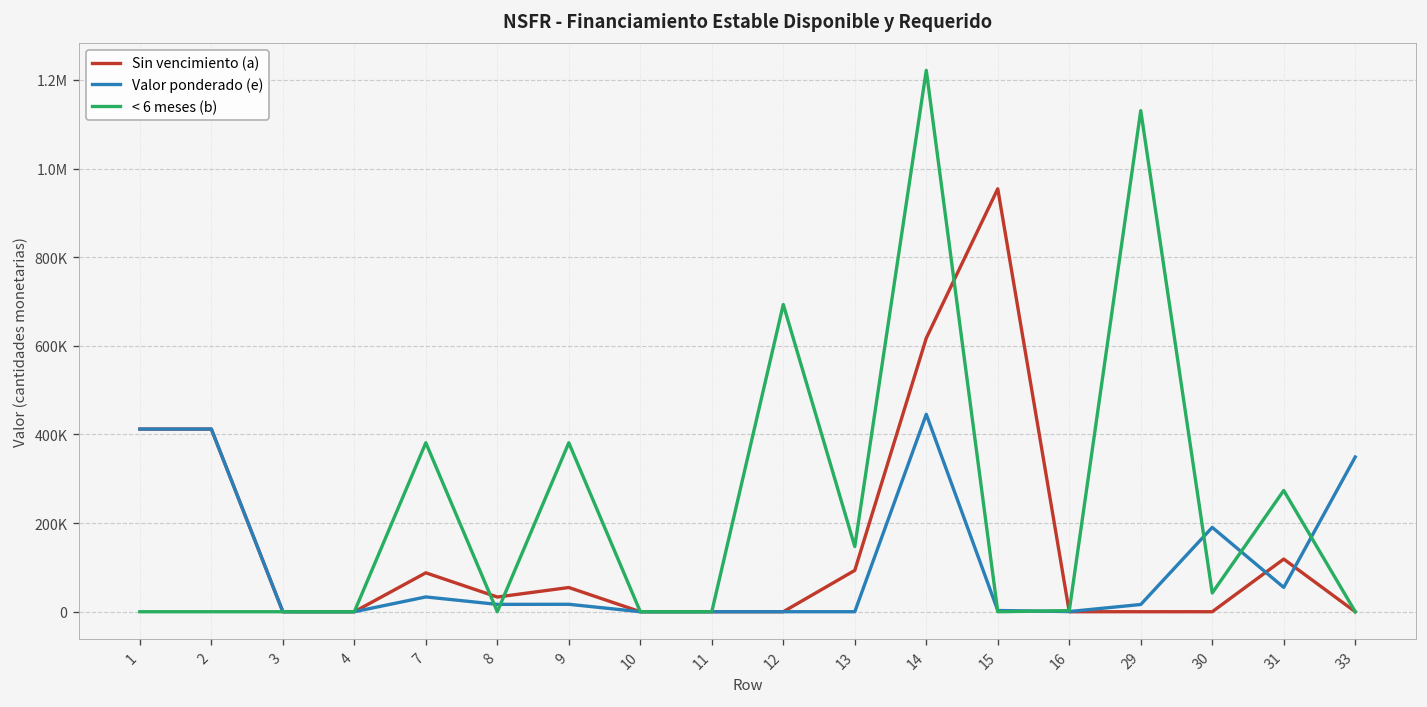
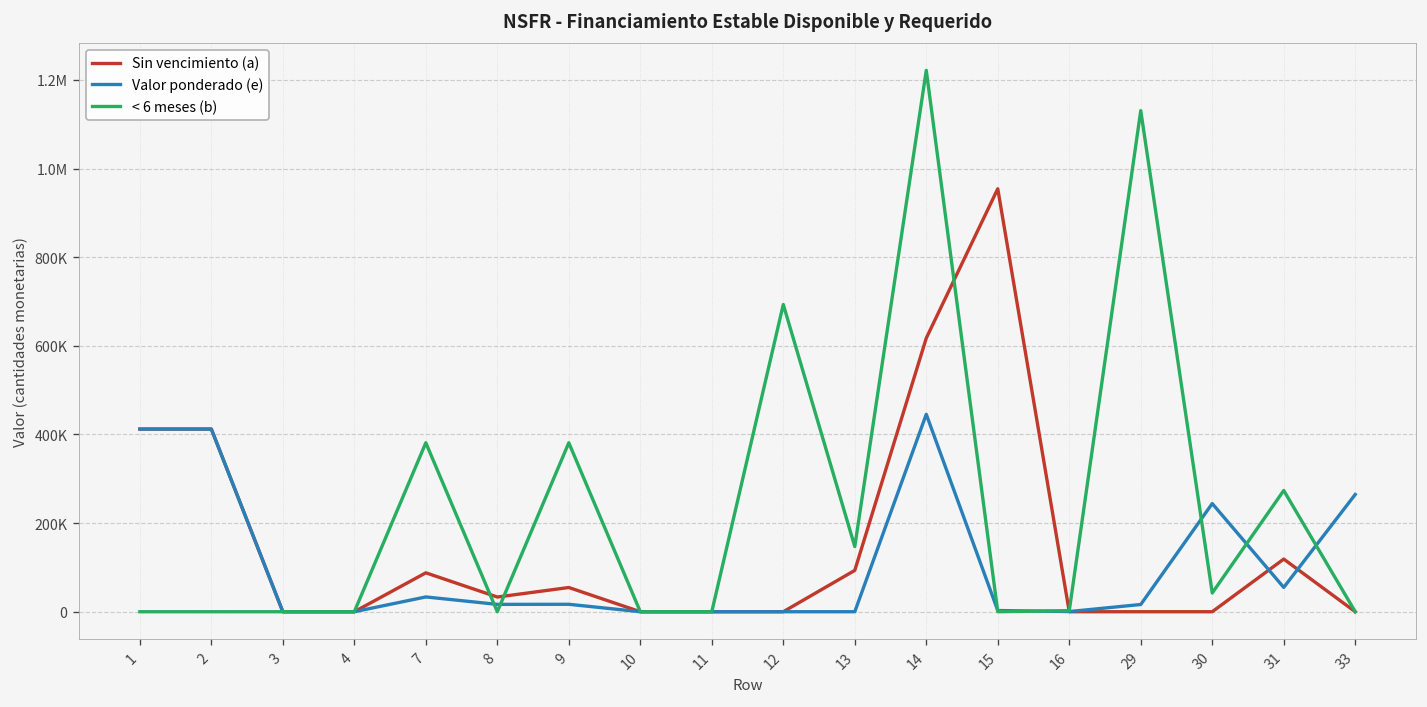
Valor ponderado (e), 30: 190000 -> 240000
Valor ponderado (e), 33: 350000 -> 260000
